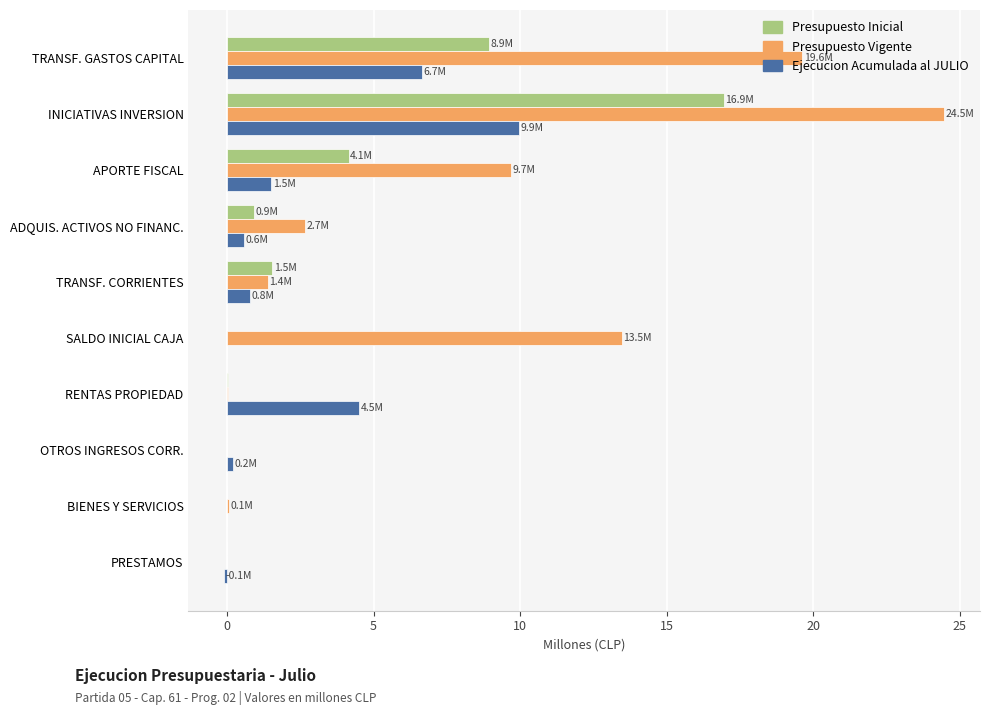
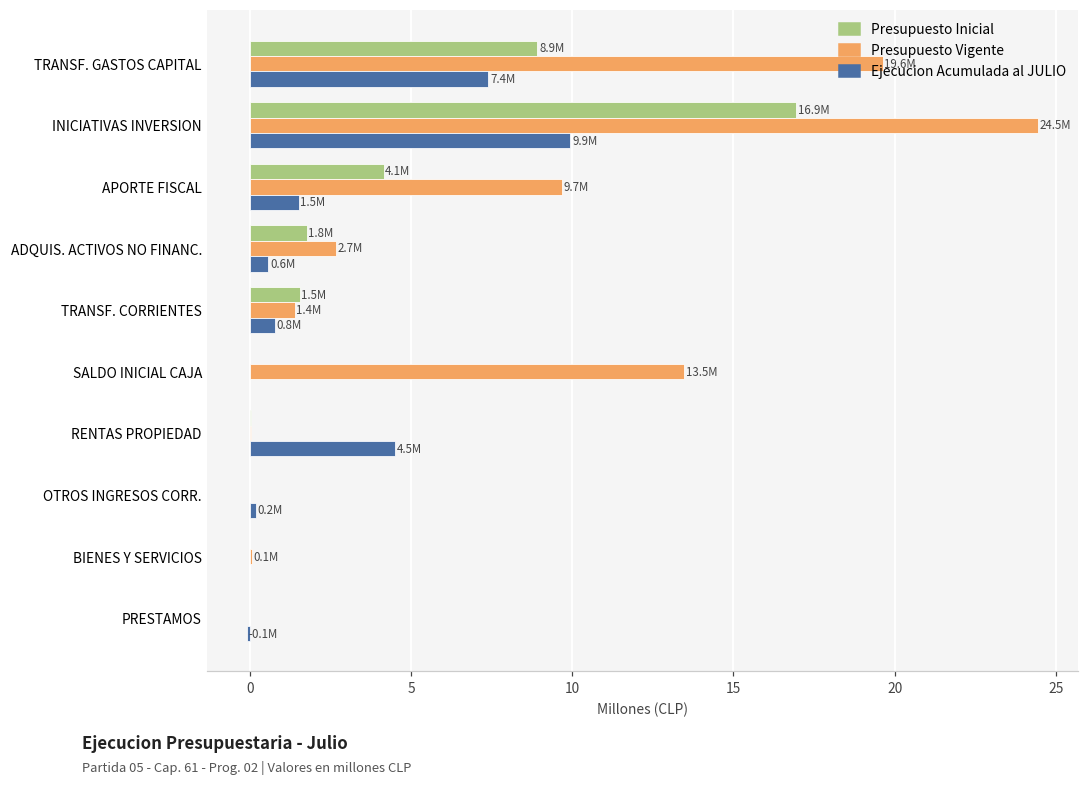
Ejecucion Acumulada al JULIO, TRANSF. GASTOS CAPITAL: 6.7M -> 7.4M
Presupuesto Inicial, ADQUIS. ACTIVOS NO FINANC.: 0.9M -> 1.8M
